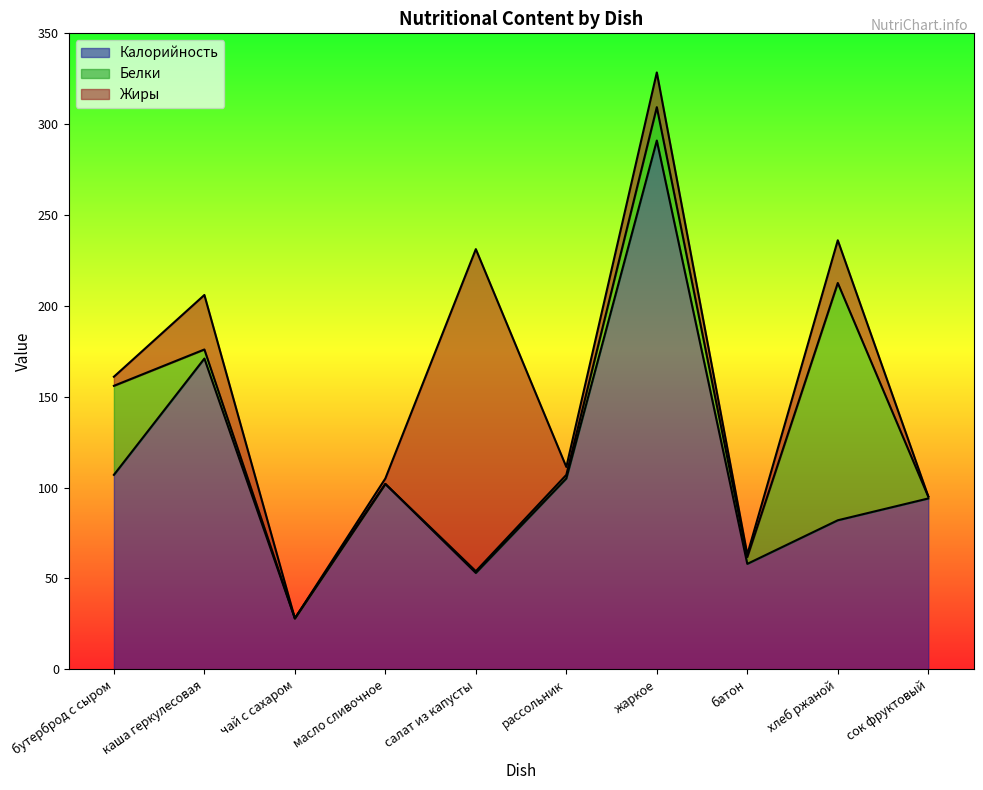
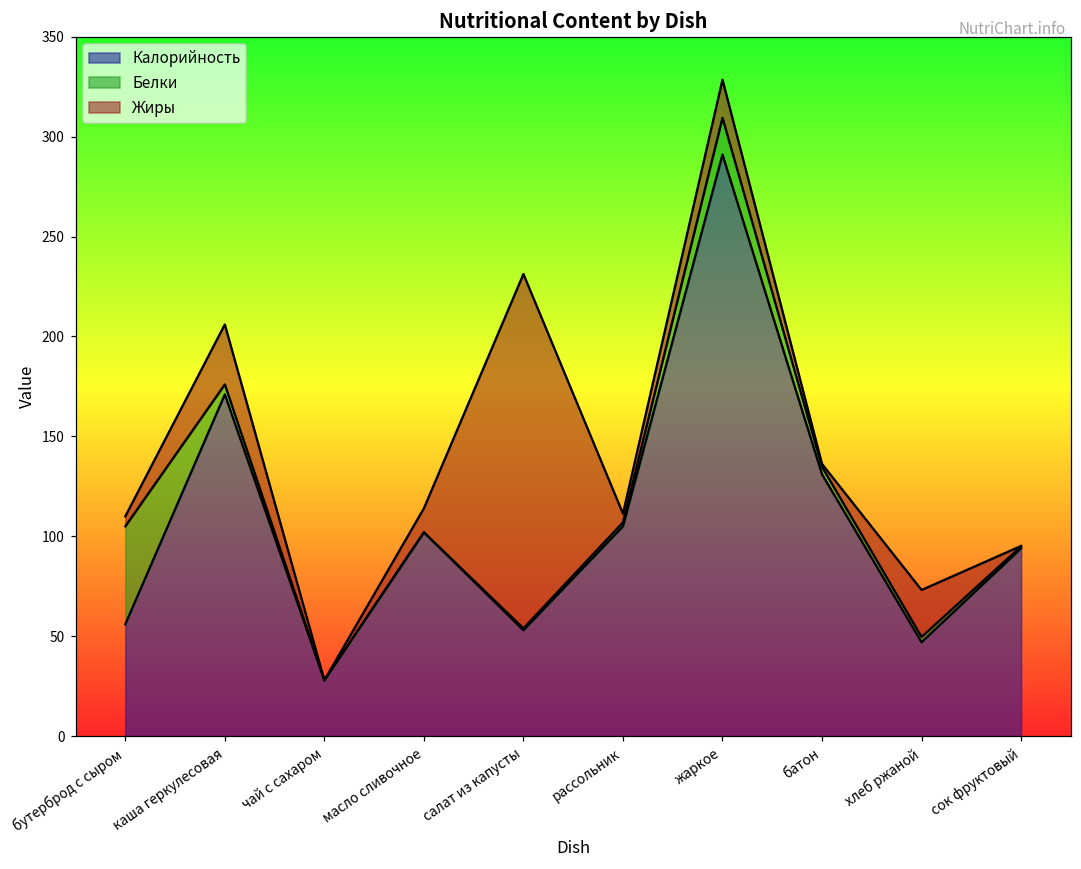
Калорийность, бутерброд с сыром: 107 -> 56
Жиры, масло сливочное: 3 -> 12
Калорийность, батон: 58 -> 131
Калорийность, хлеб ржаной: 82 -> 47
Белки, хлеб ржаной: 131 -> 3
